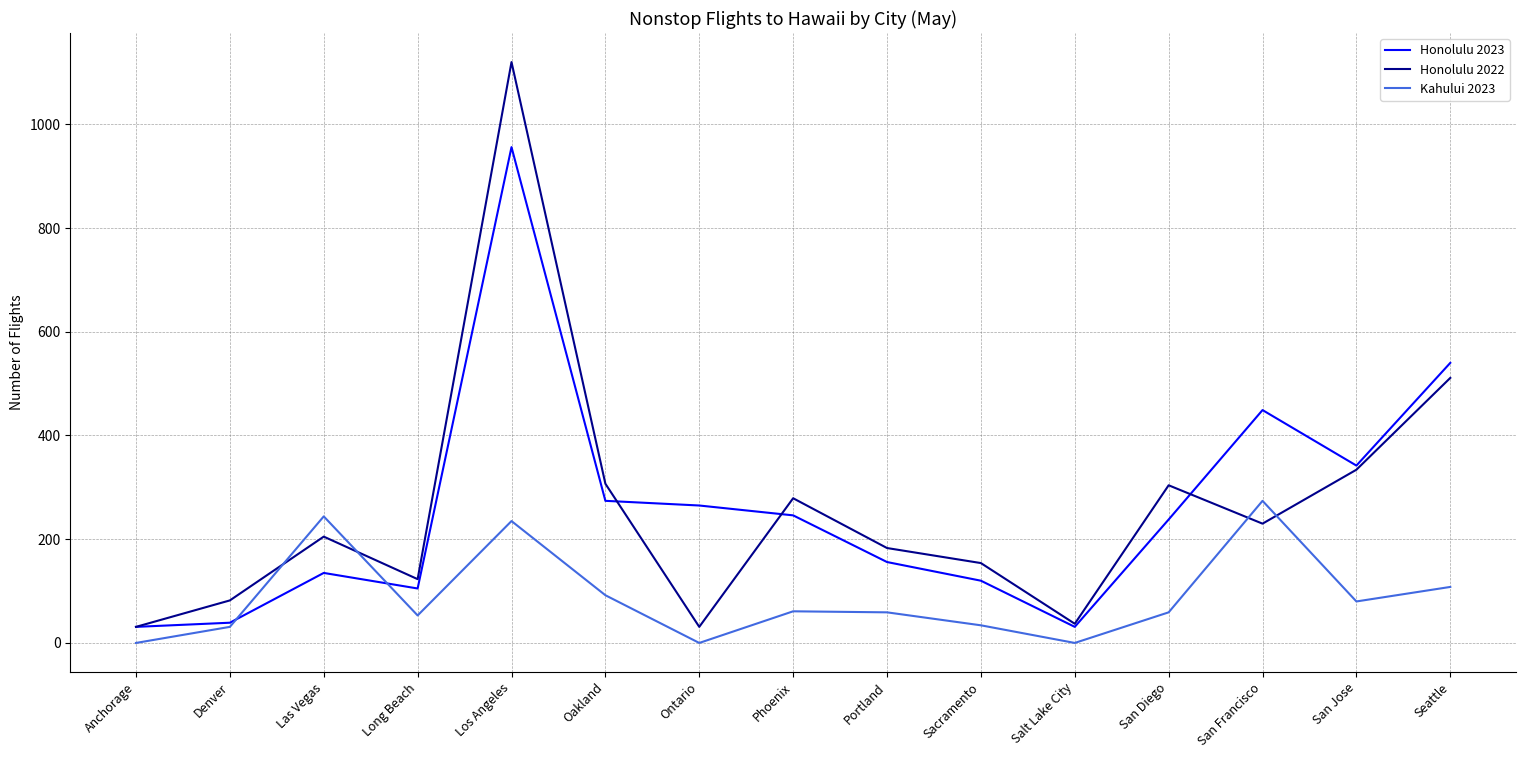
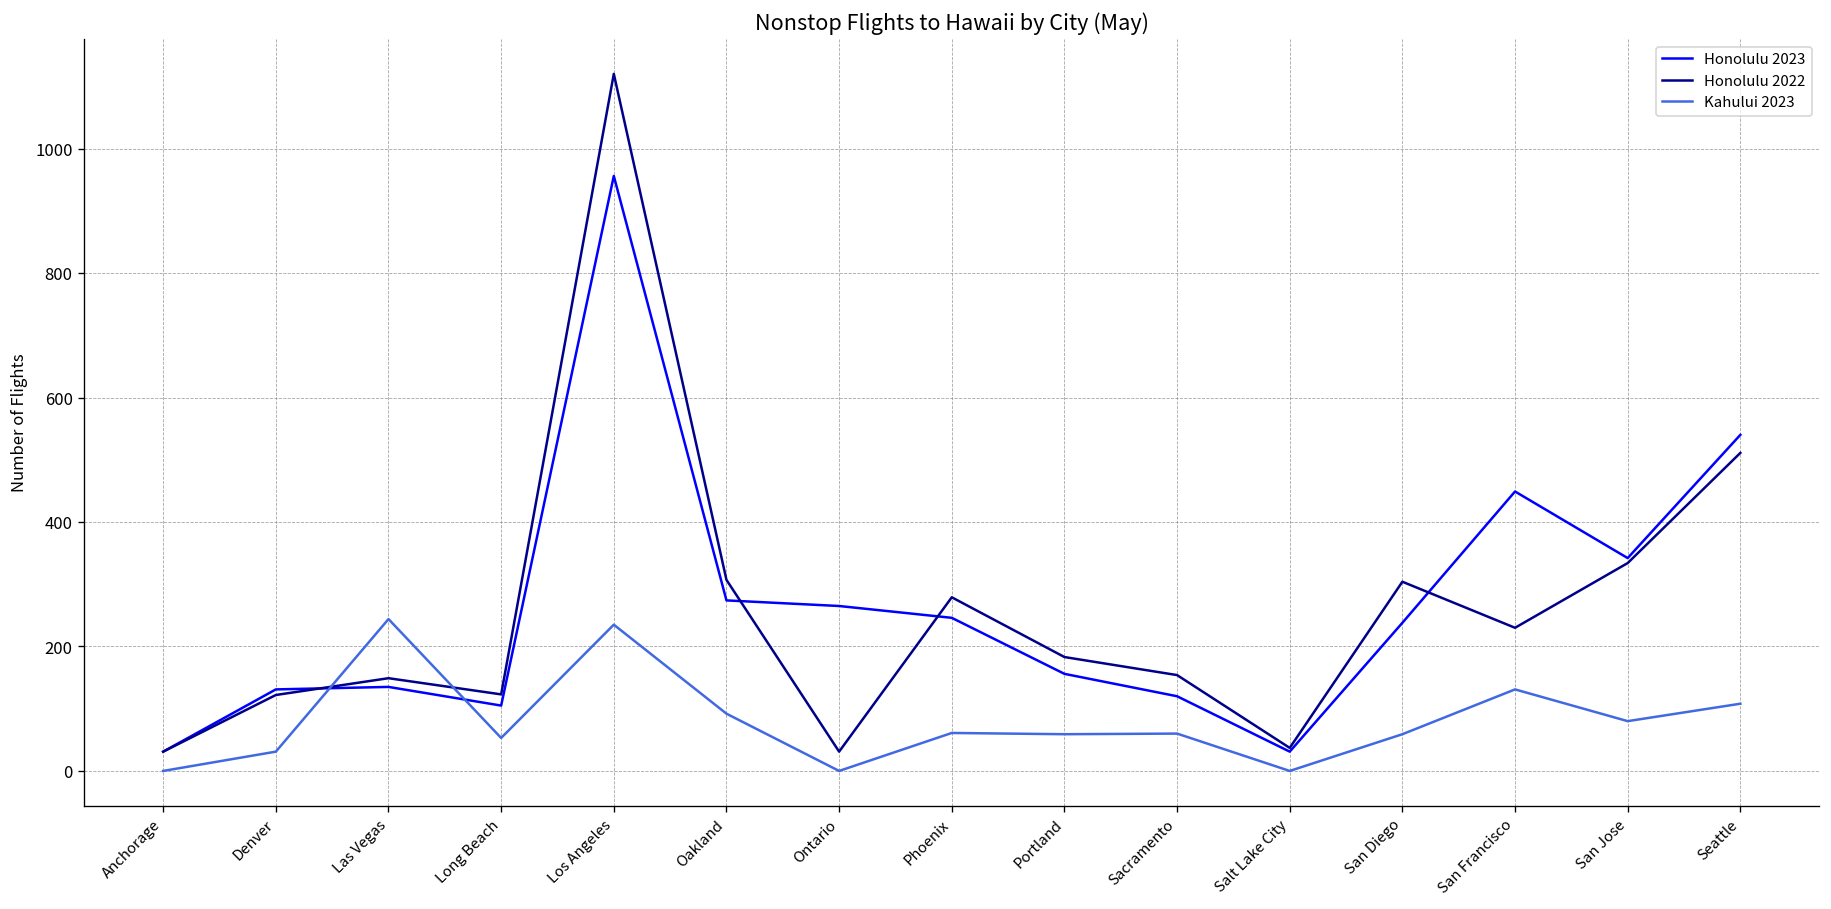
Honolulu 2023, Denver: 40 -> 130
Honolulu 2022, Denver: 80 -> 120
Honolulu 2022, Las Vegas: 210 -> 150
Kahului 2023, Sacramento: 30 -> 60
Kahului 2023, San Francisco: 270 -> 130
